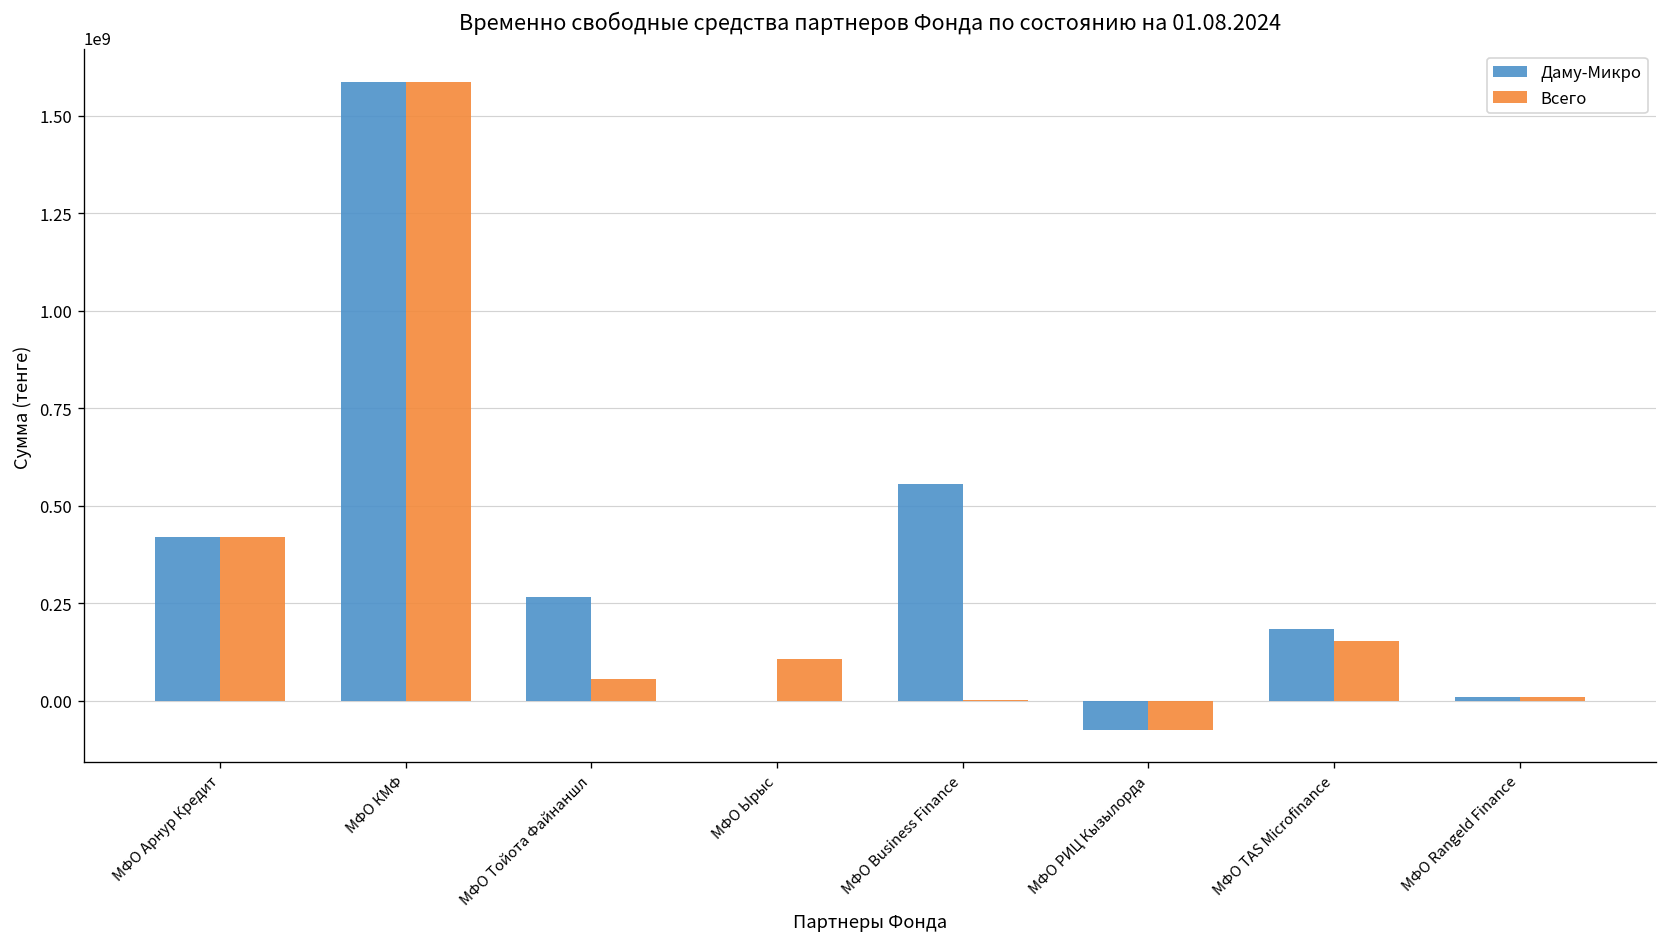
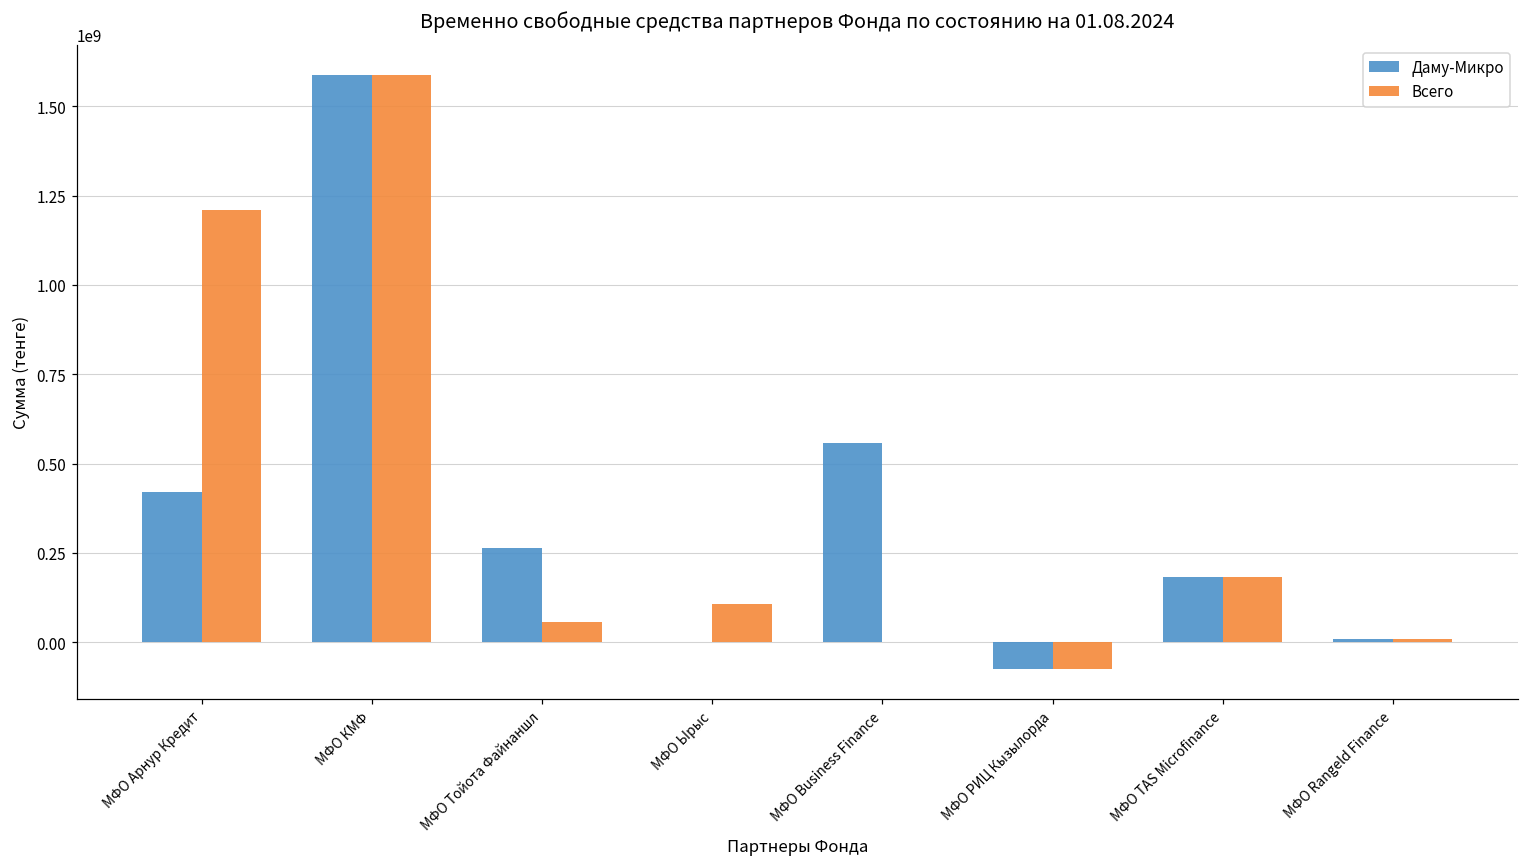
Всего, МФО Арнур Кредит: 420000000 -> 1210000000
Всего, МФО TAS Microfinance: 150000000 -> 180000000
